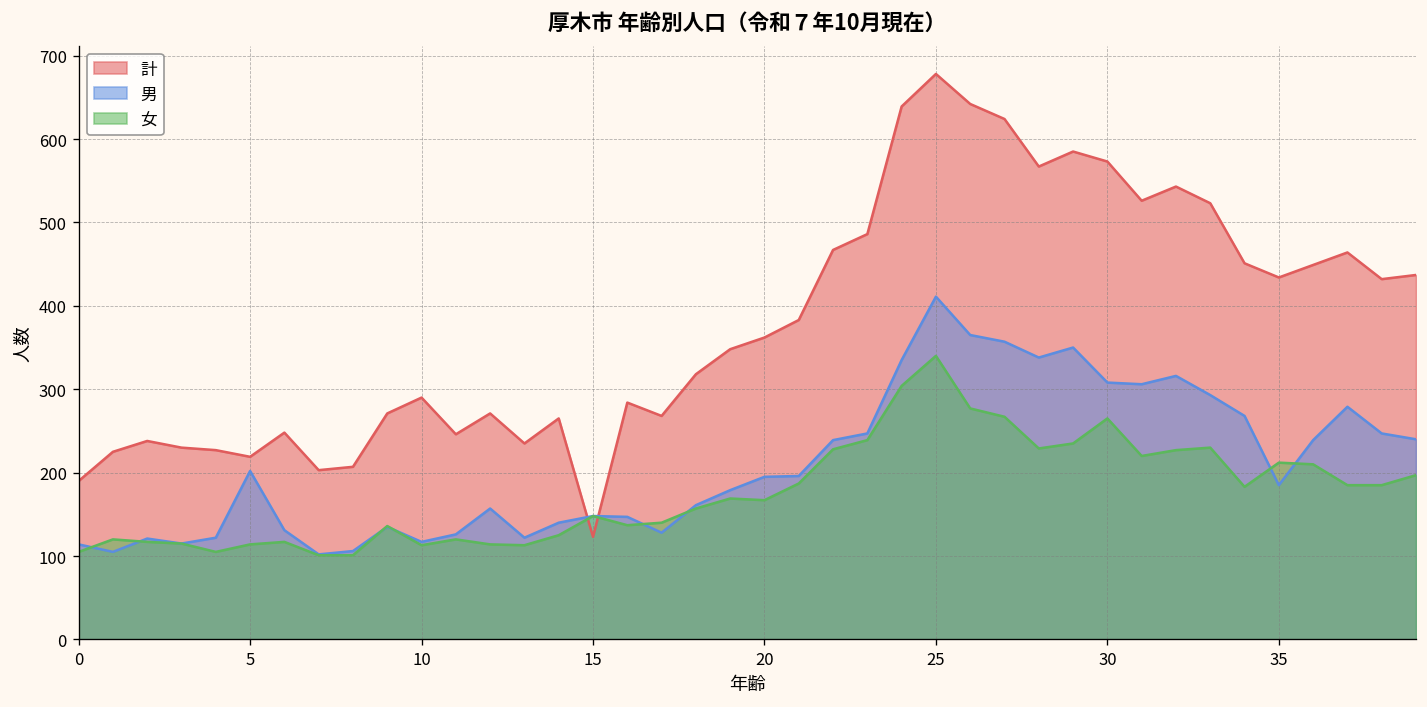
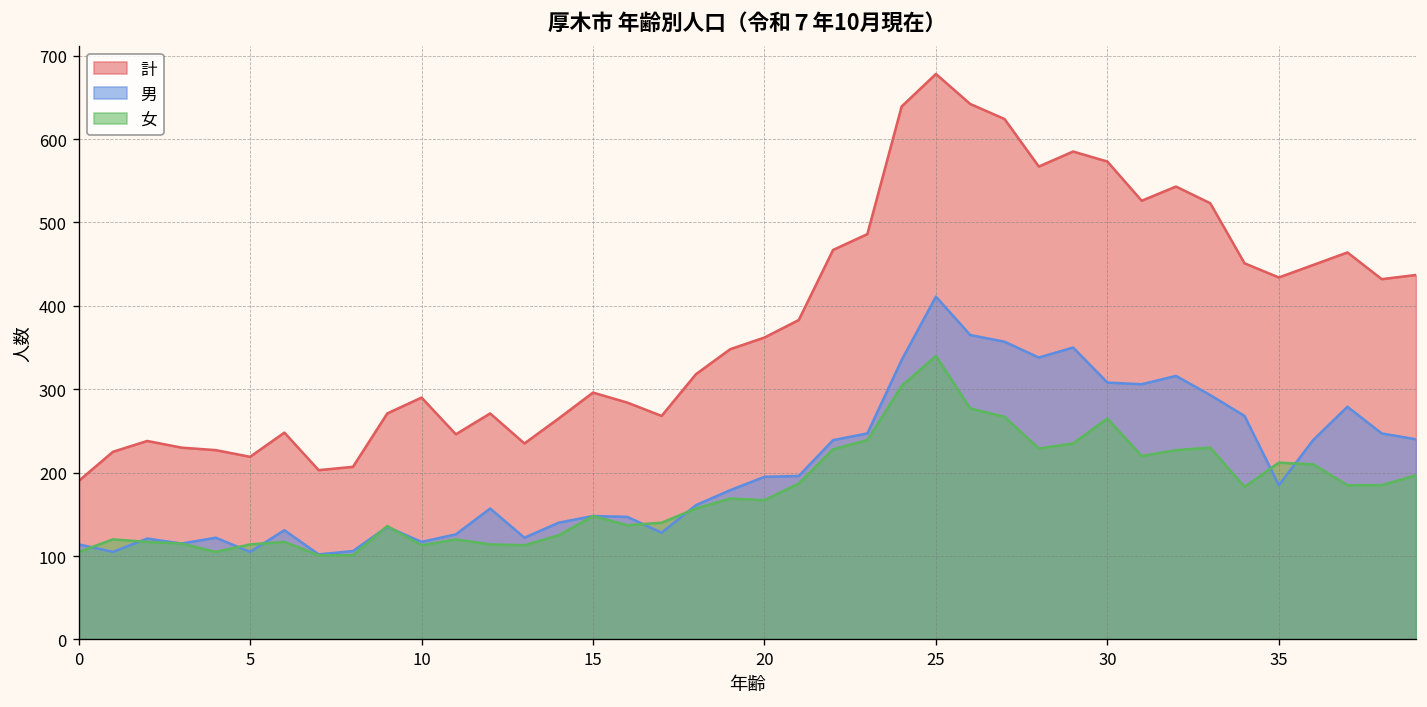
男, 5: 200 -> 110
計, 15: 120 -> 300
